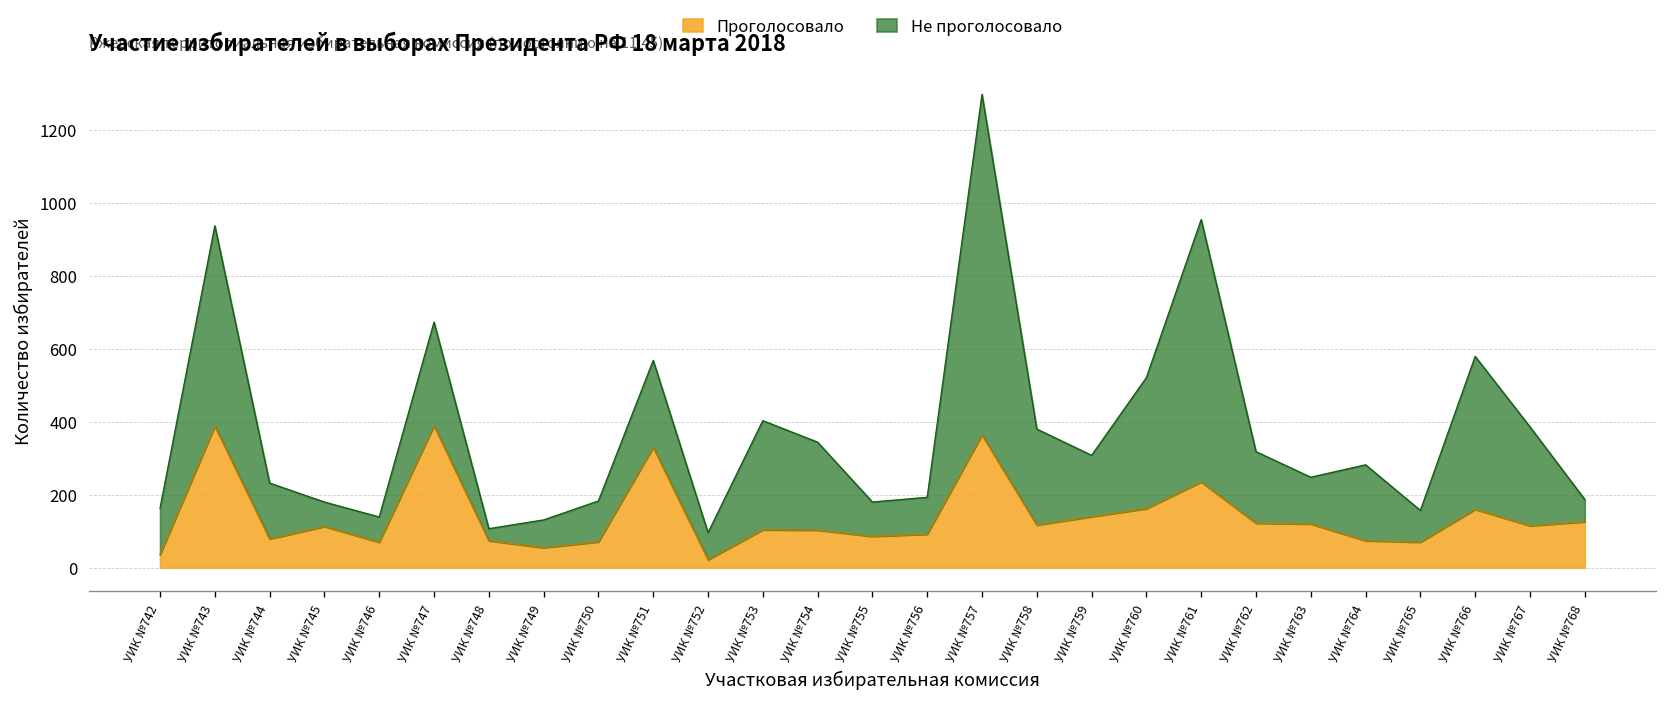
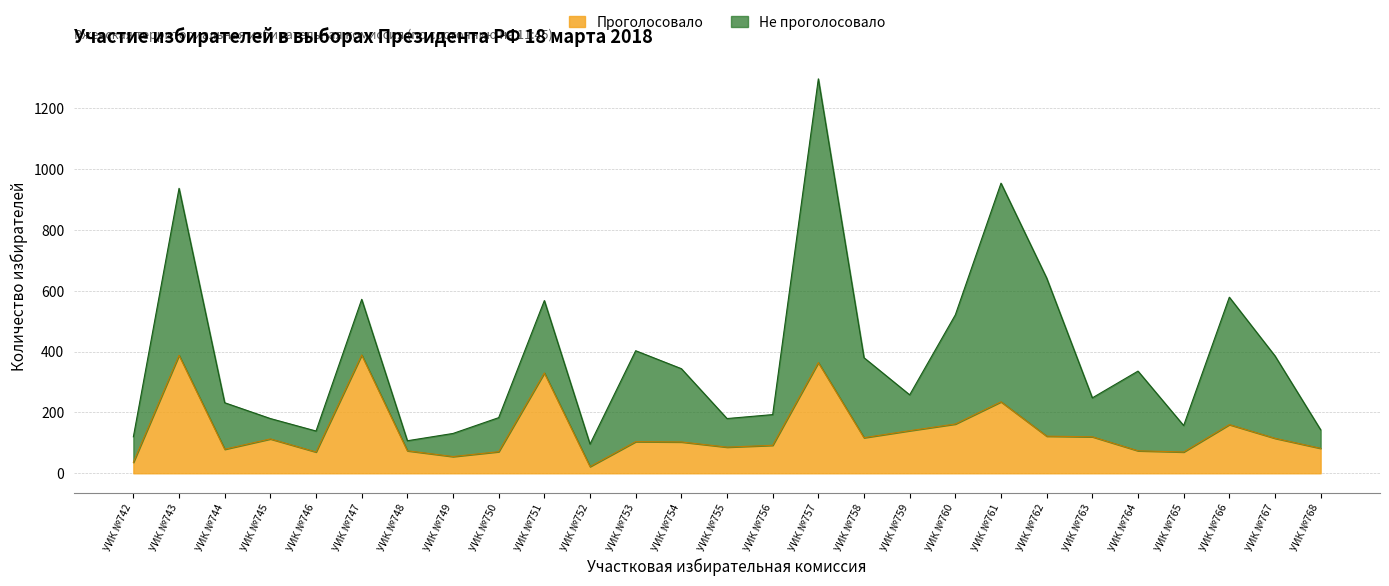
Не проголосовало, УИК №742: 130 -> 80
Не проголосовало, УИК №747: 280 -> 180
Не проголосовало, УИК №759: 170 -> 120
Не проголосовало, УИК №762: 200 -> 520
Не проголосовало, УИК №764: 210 -> 260
Проголосовало, УИК №768: 130 -> 80
